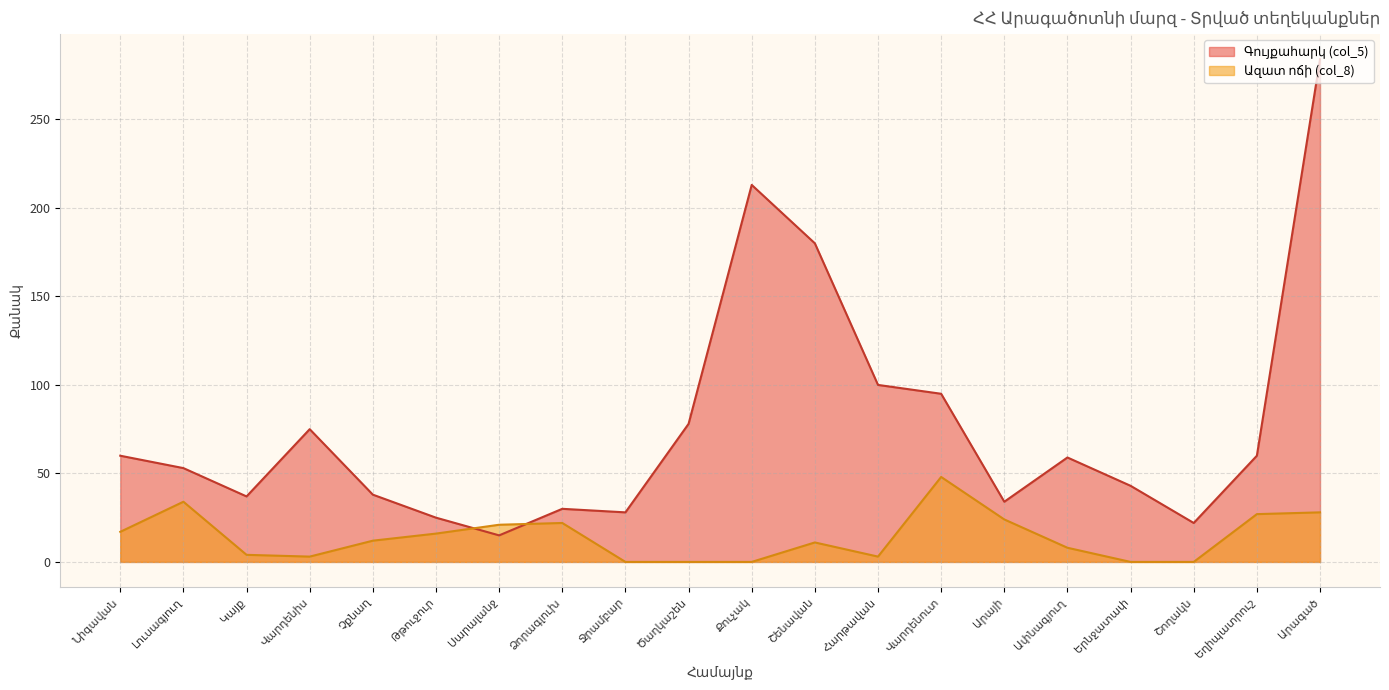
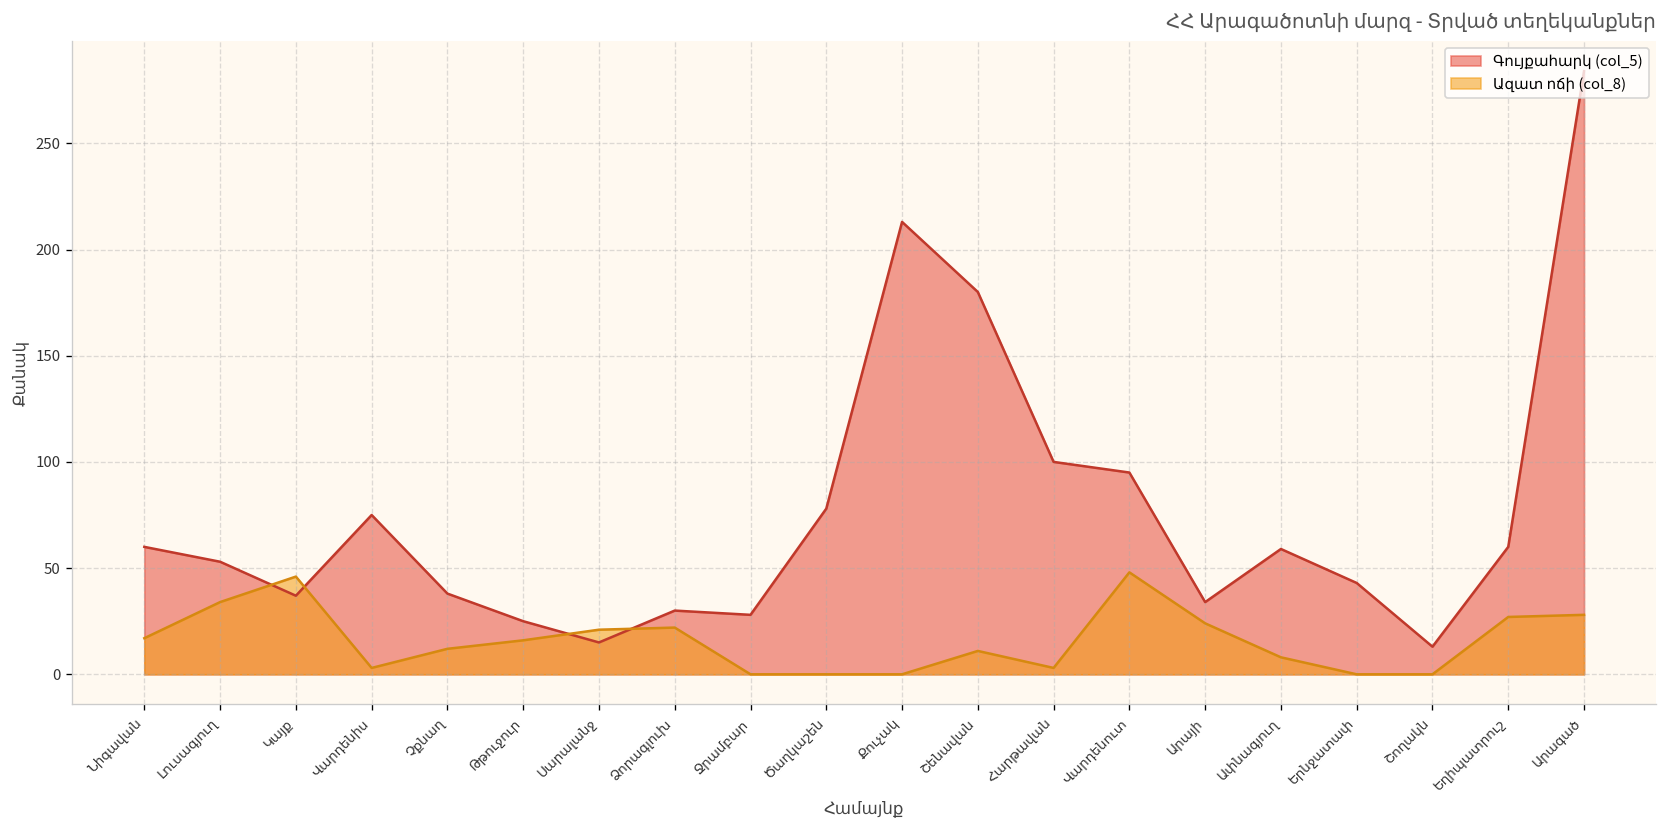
Ազատ ոճի (col_8), Կայք: 4 -> 46
Գույքահարկ (col_5), Շողակն: 22 -> 13
